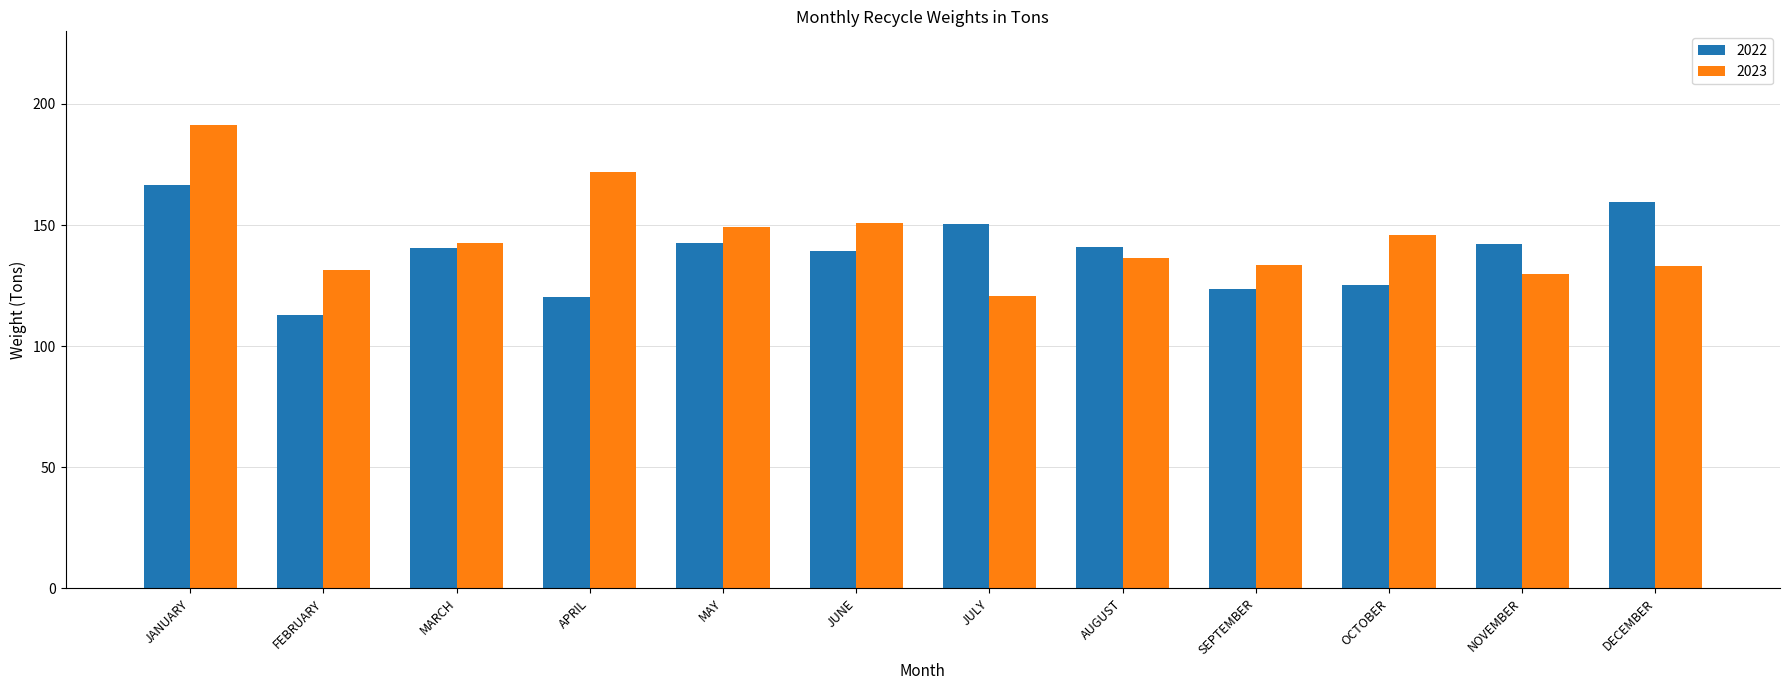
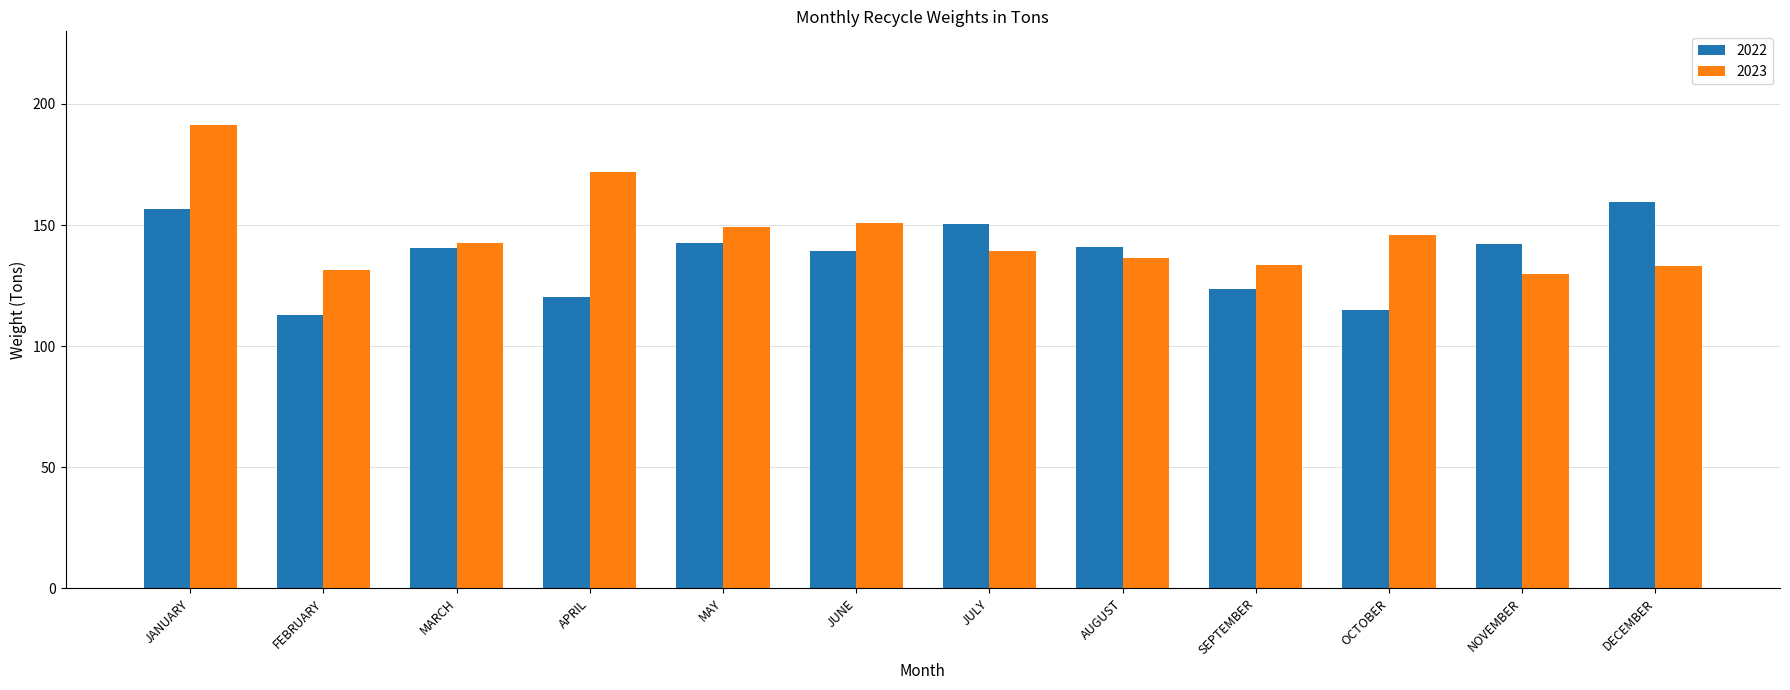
2022, JANUARY: 167 -> 156
2023, JULY: 121 -> 139
2022, OCTOBER: 125 -> 115
